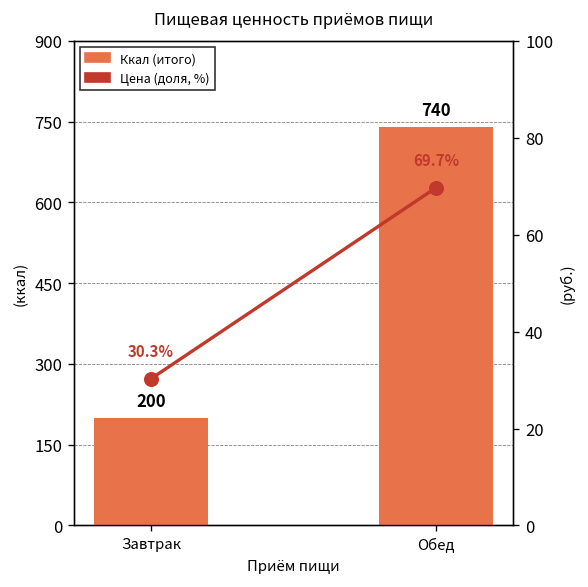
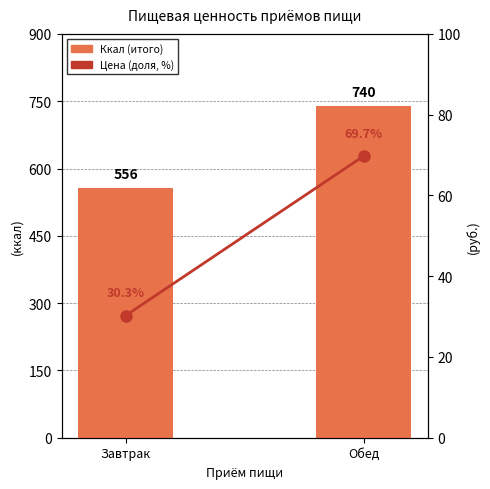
Ккал (итого), Завтрак: 200 -> 556
